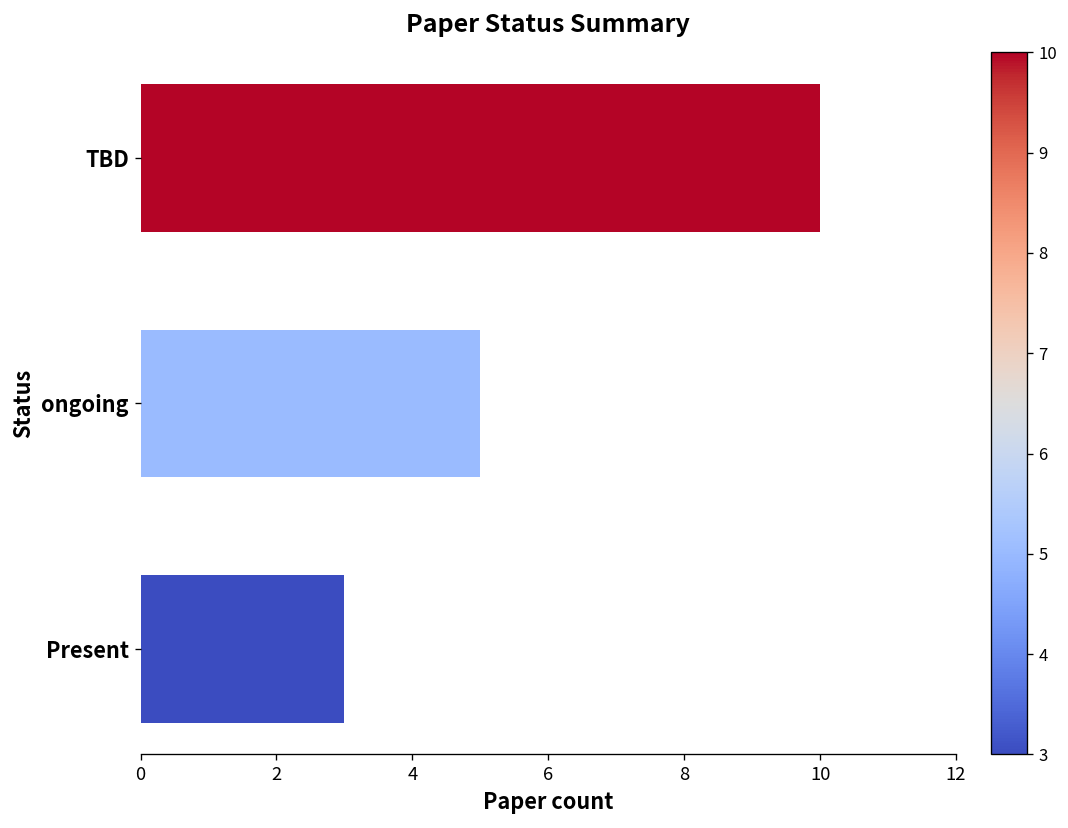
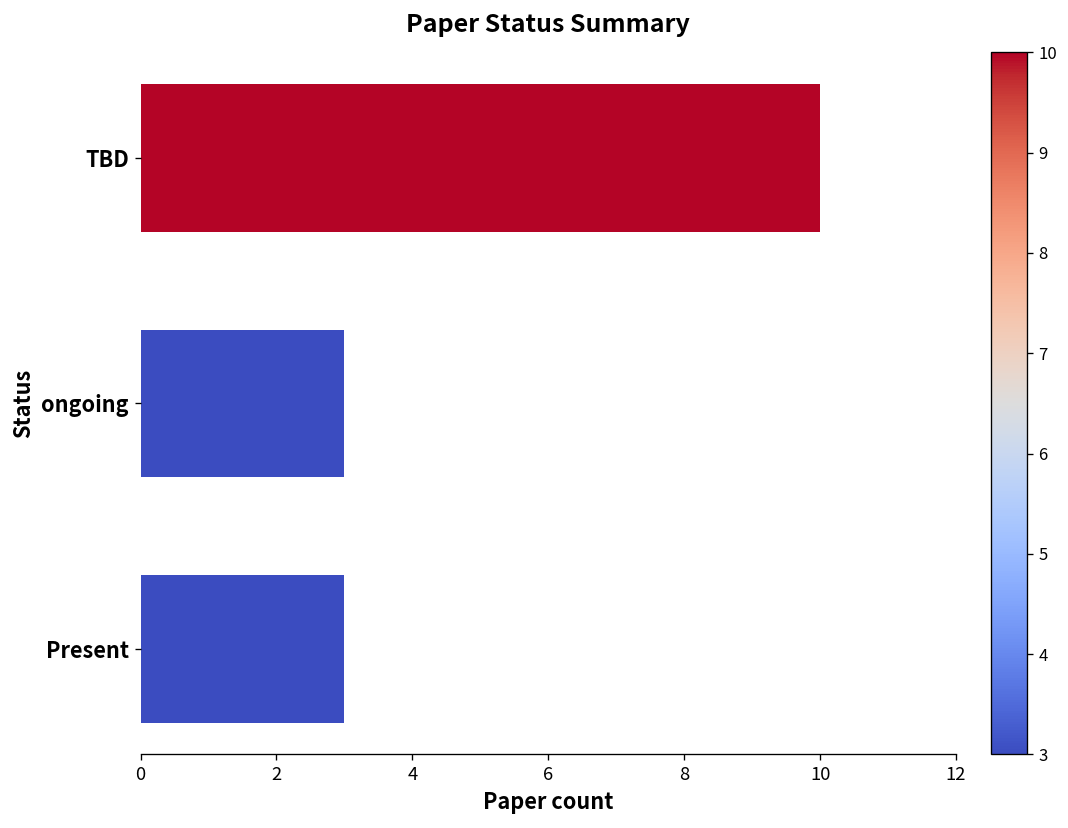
ongoing: 5 -> 3
